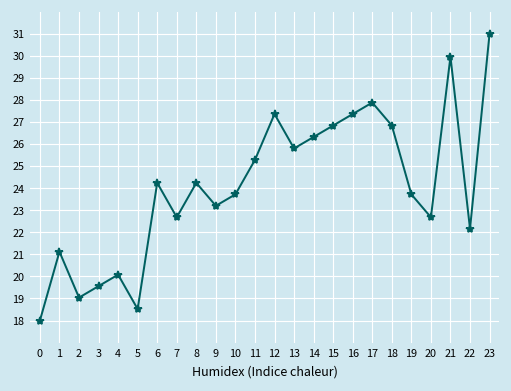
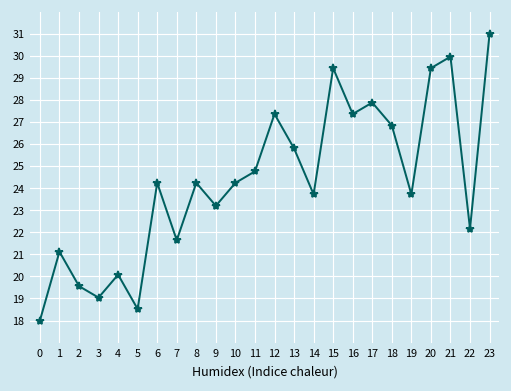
2: 19.0 -> 19.6
3: 19.6 -> 19.0
7: 22.7 -> 21.6
10: 23.7 -> 24.2
11: 25.3 -> 24.8
14: 26.3 -> 23.7
15: 26.8 -> 29.4
20: 22.7 -> 29.4
